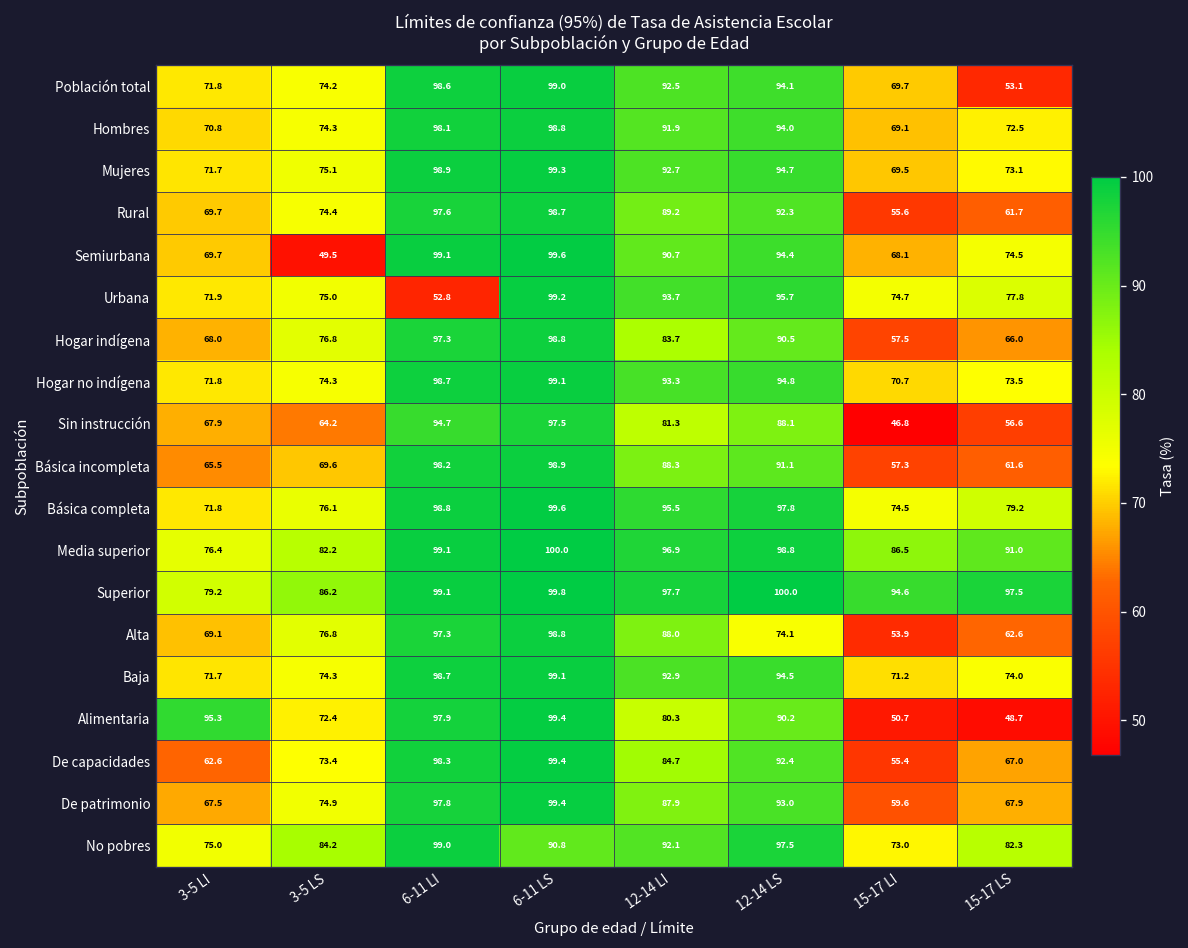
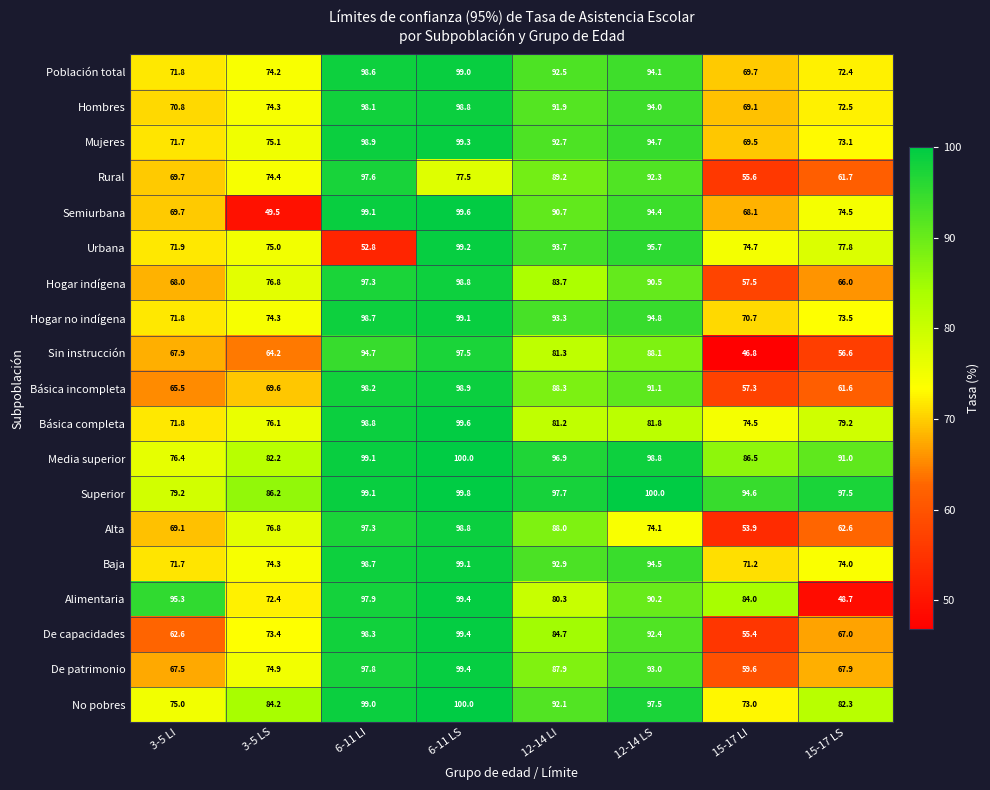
Población total, 15-17 LS: 53.1 -> 72.4
Rural, 6-11 LS: 98.7 -> 77.5
Básica completa, 12-14 LI: 95.5 -> 81.2
Básica completa, 12-14 LS: 97.8 -> 81.8
Alimentaria, 15-17 LI: 50.7 -> 84.0
No pobres, 6-11 LS: 90.8 -> 100.0
